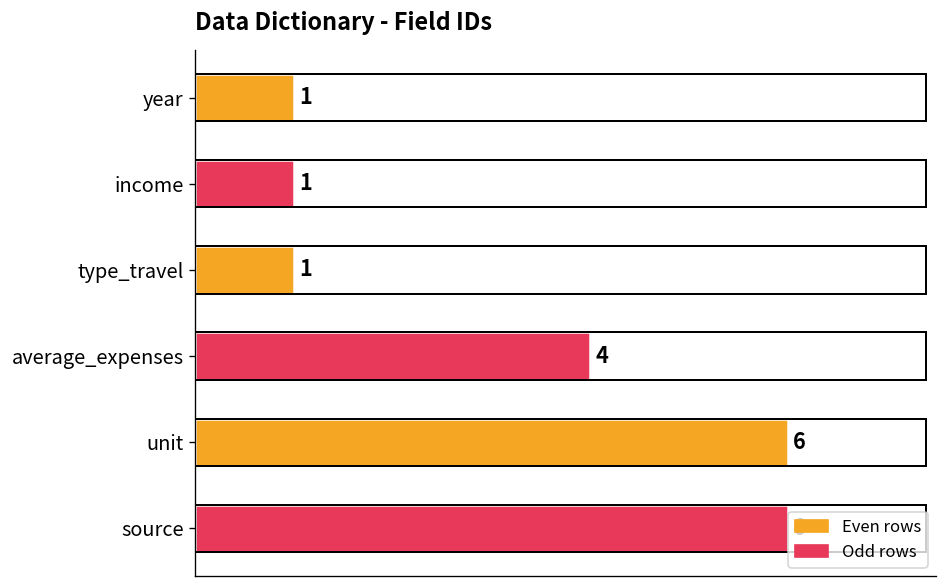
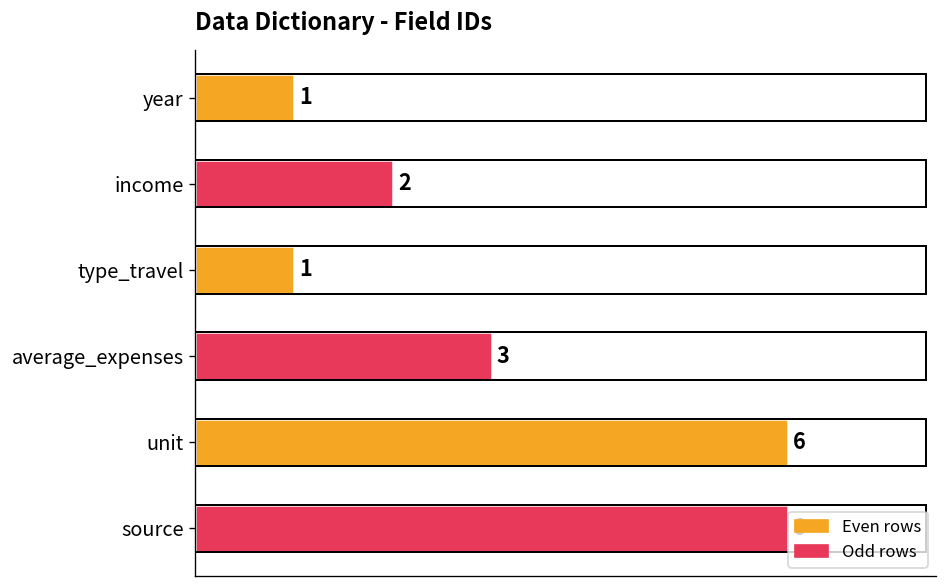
income: 1 -> 2
average_expenses: 4 -> 3
